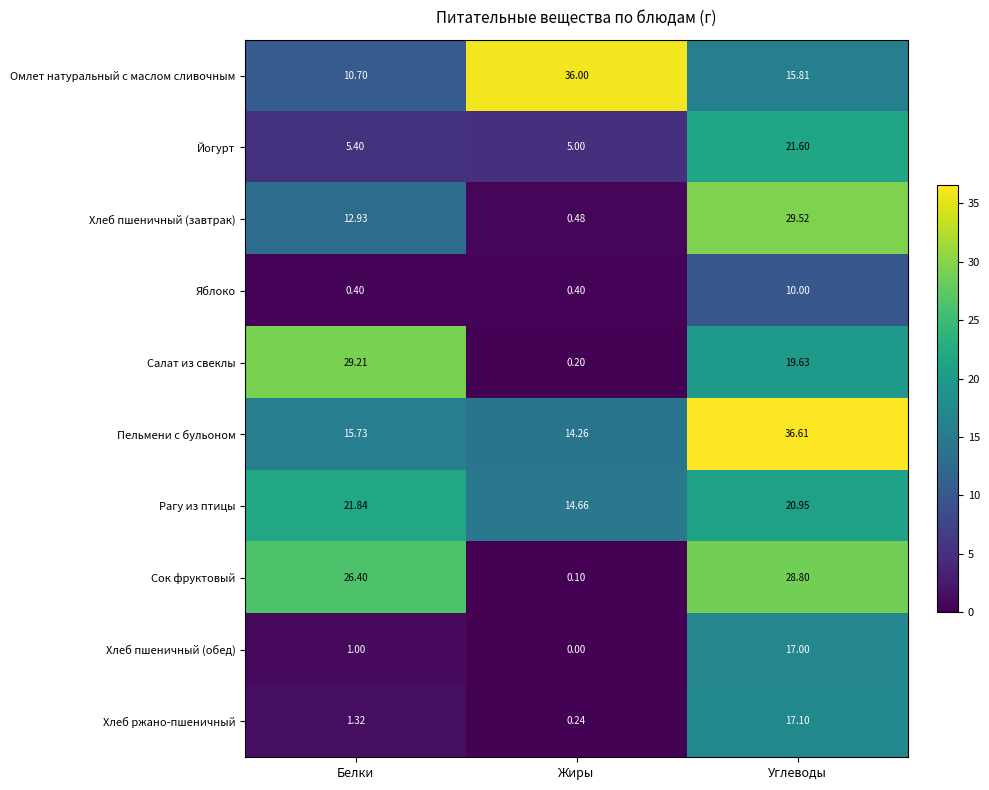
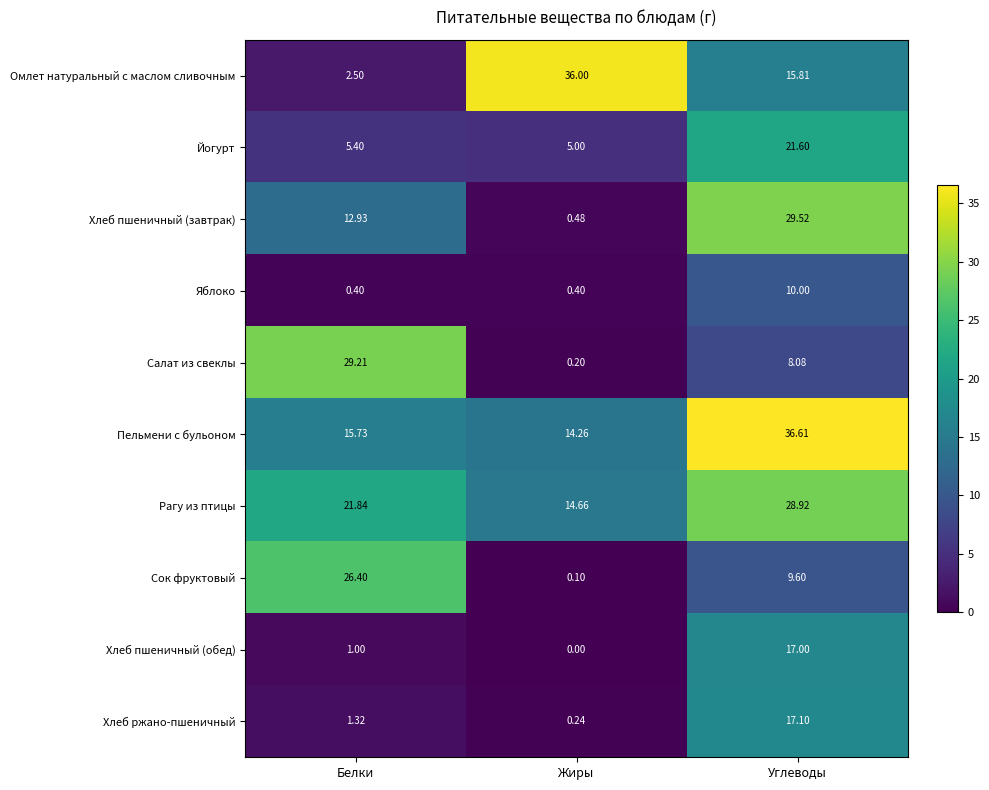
Омлет натуральный с маслом сливочным, Белки: 10.70 -> 2.50
Салат из свеклы, Углеводы: 19.63 -> 8.08
Рагу из птицы, Углеводы: 20.95 -> 28.92
Сок фруктовый, Углеводы: 28.80 -> 9.60
